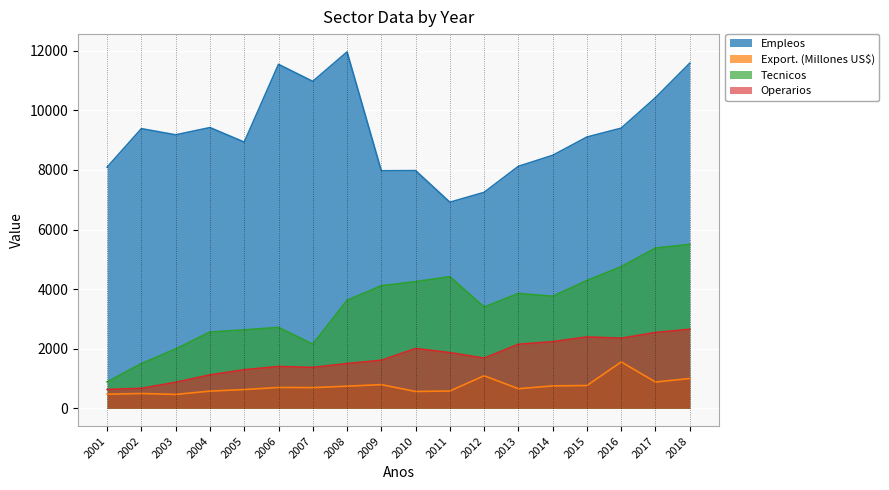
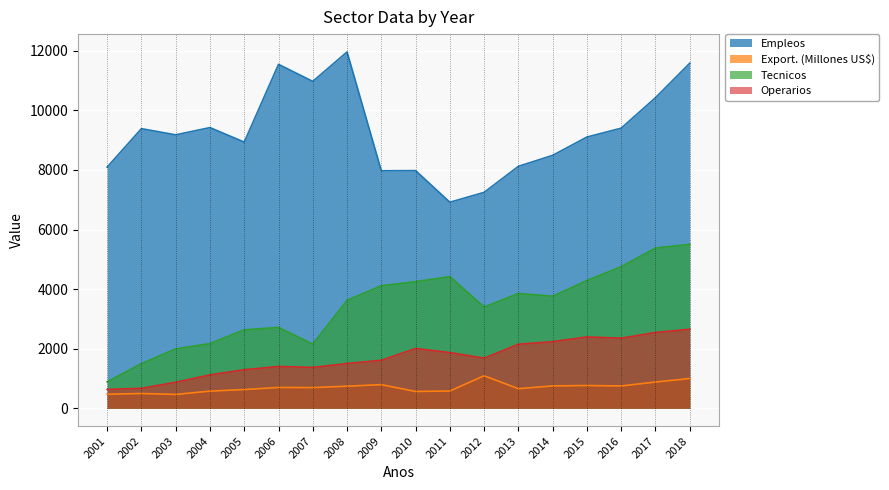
Tecnicos, 2004: 2600 -> 2200
Export. (Millones US$), 2016: 1600 -> 800
